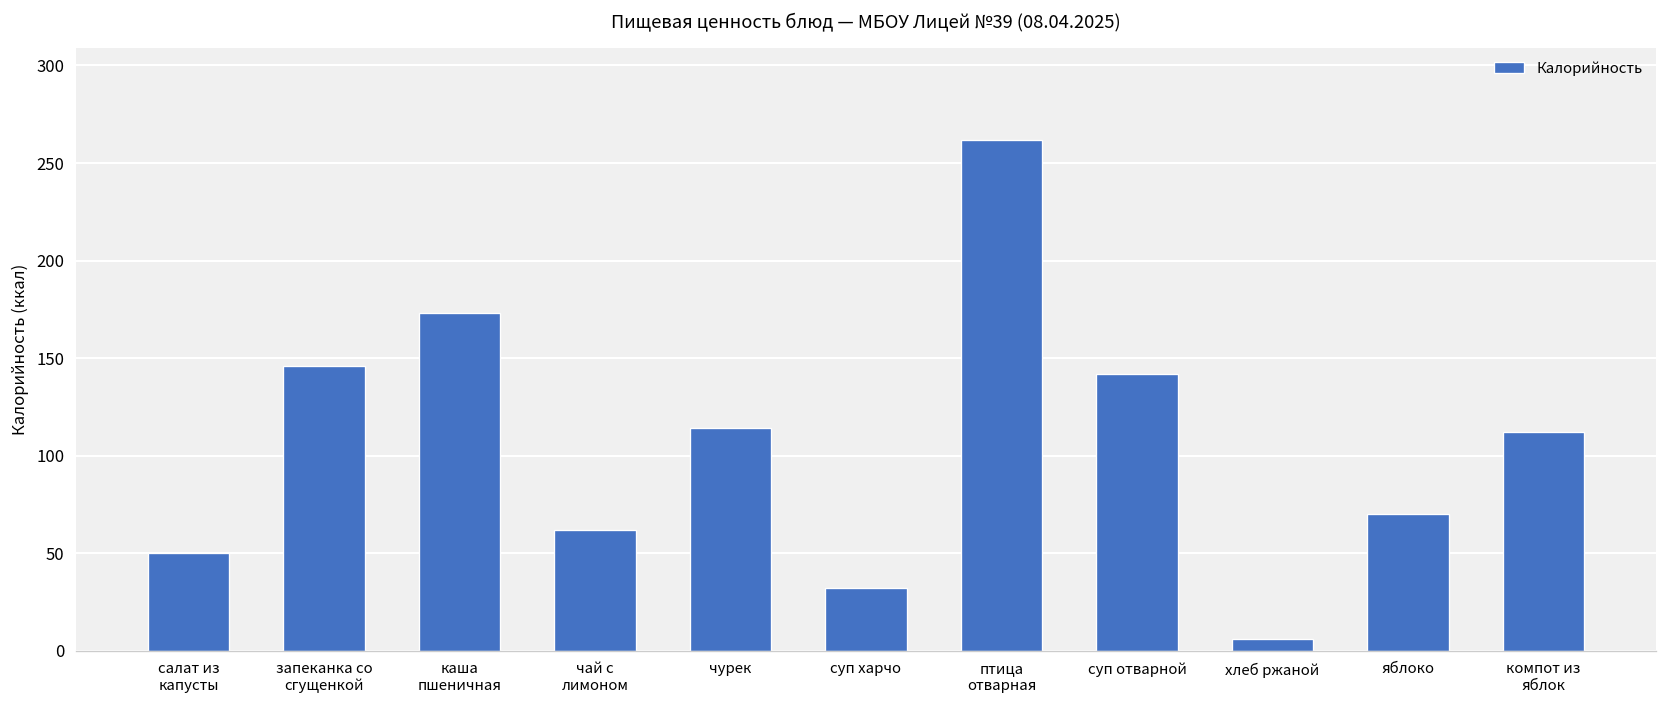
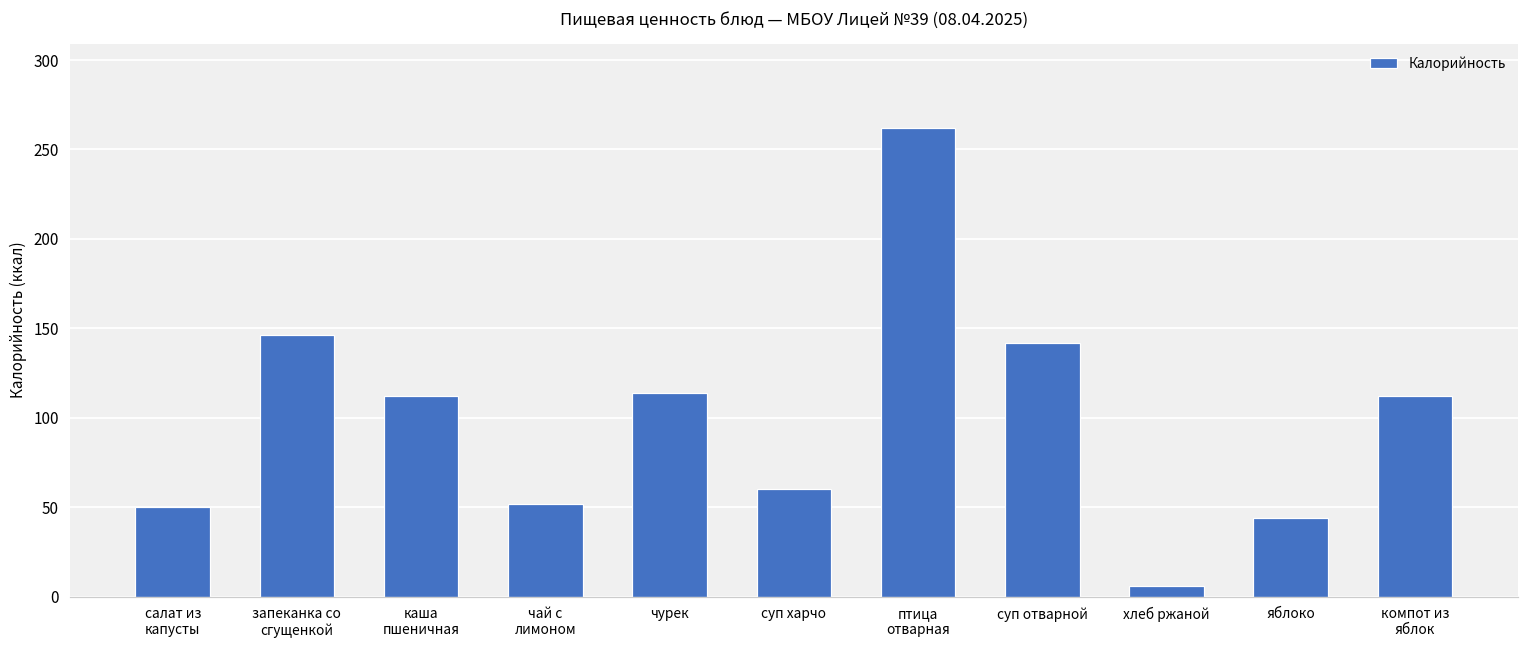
каша пшеничная: 173 -> 112
чай с лимоном: 62 -> 52
суп харчо: 32 -> 60
яблоко: 70 -> 44
